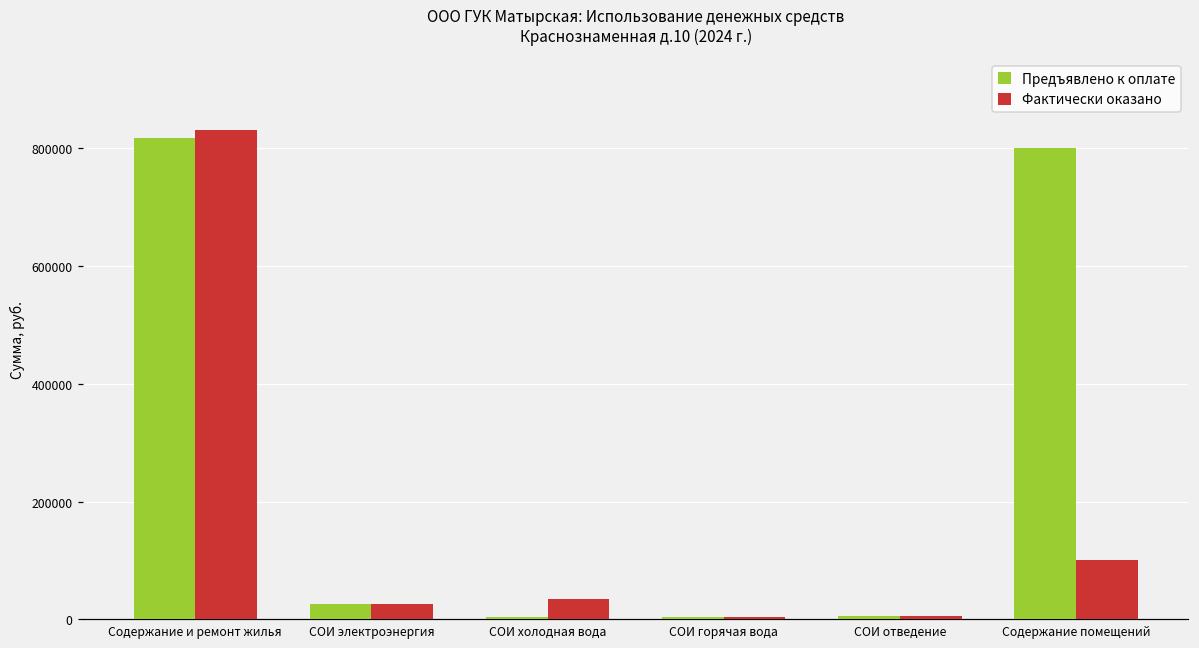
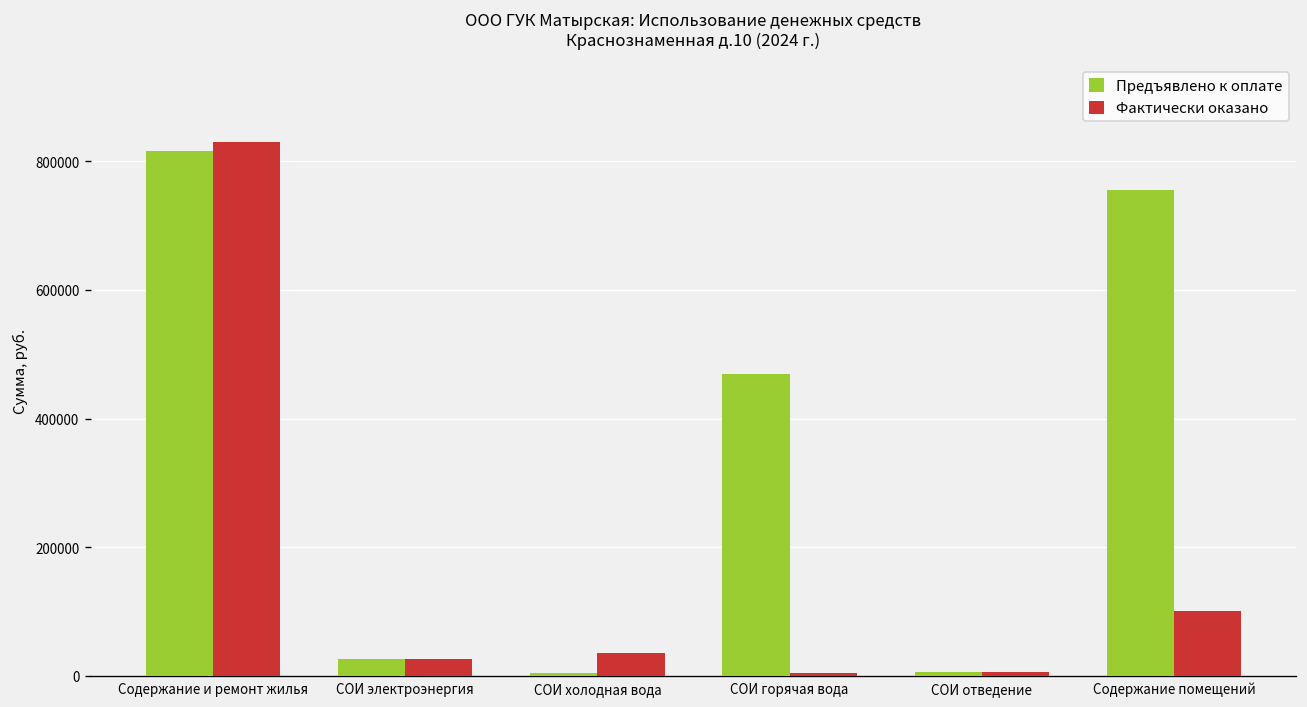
Предъявлено к оплате, СОИ горячая вода: 0 -> 470000
Предъявлено к оплате, Содержание помещений: 800000 -> 760000
